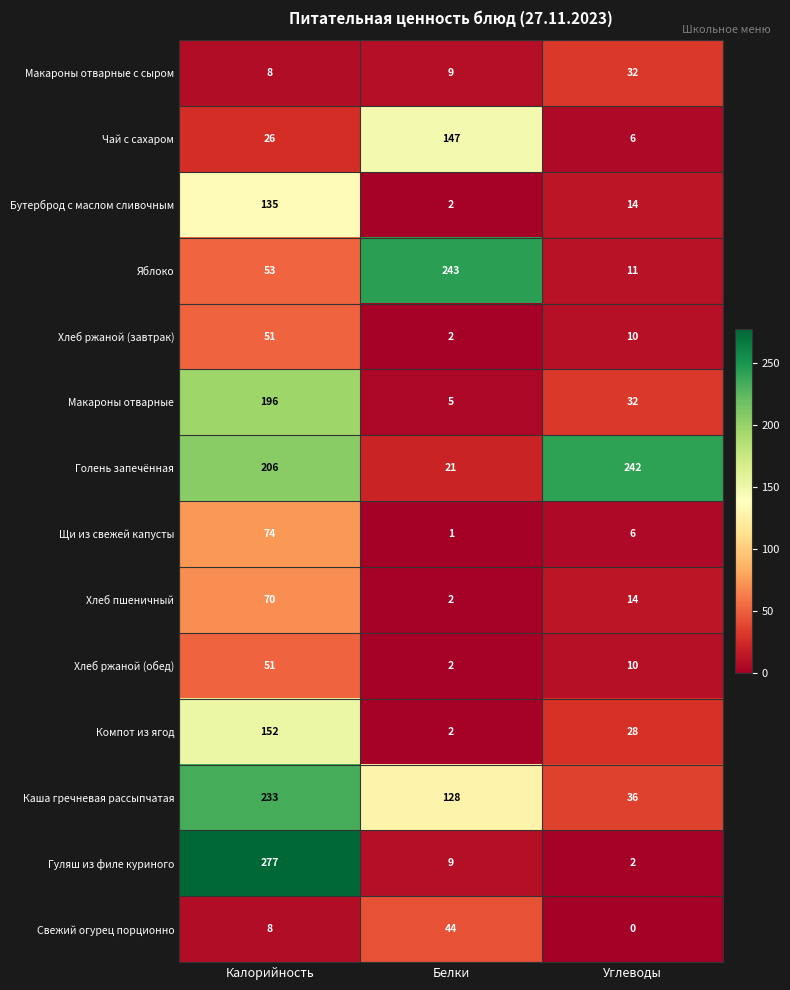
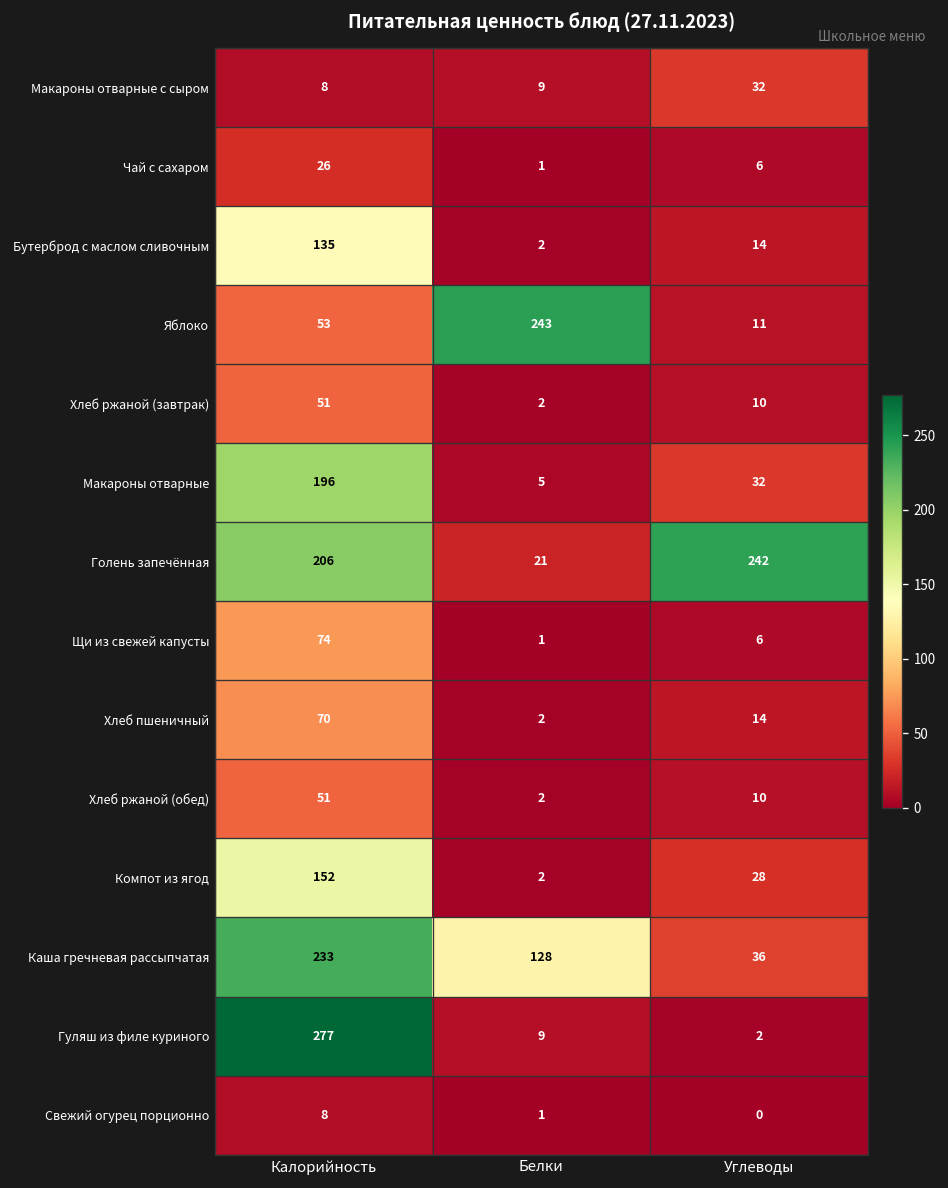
Чай с сахаром, Белки: 147 -> 1
Свежий огурец порционно, Белки: 44 -> 1
